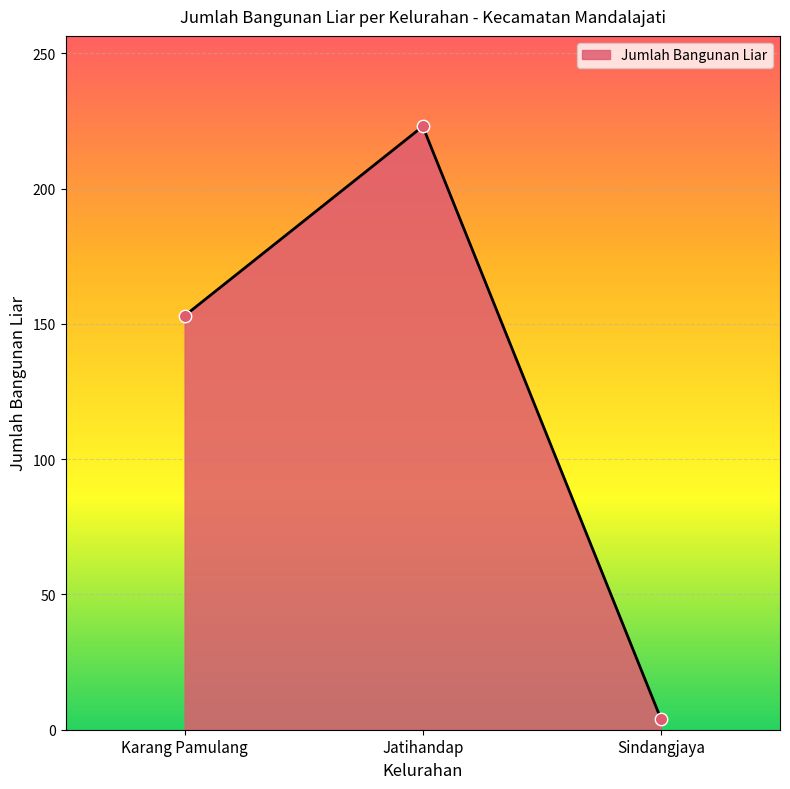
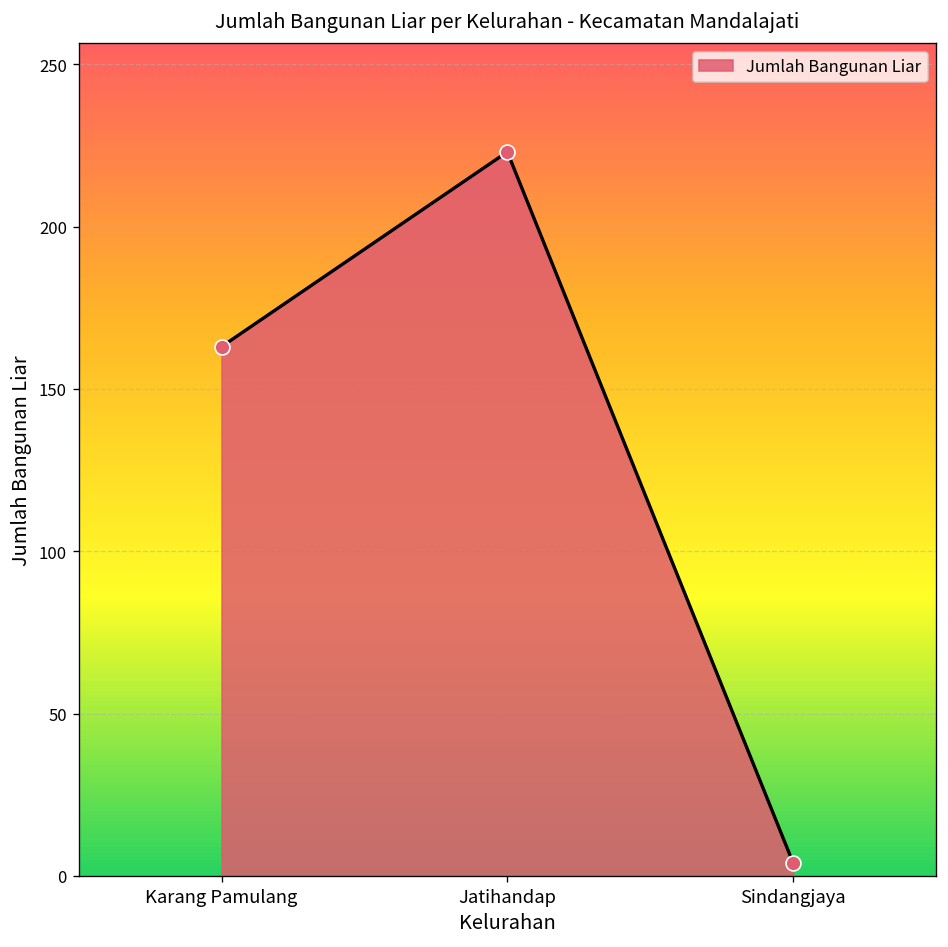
Karang Pamulang: 153 -> 163
